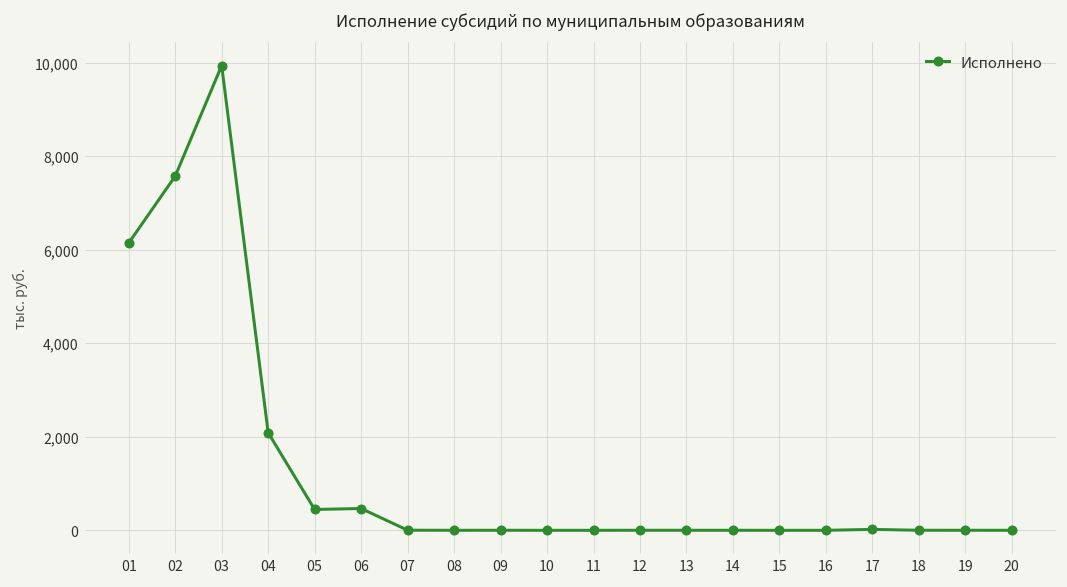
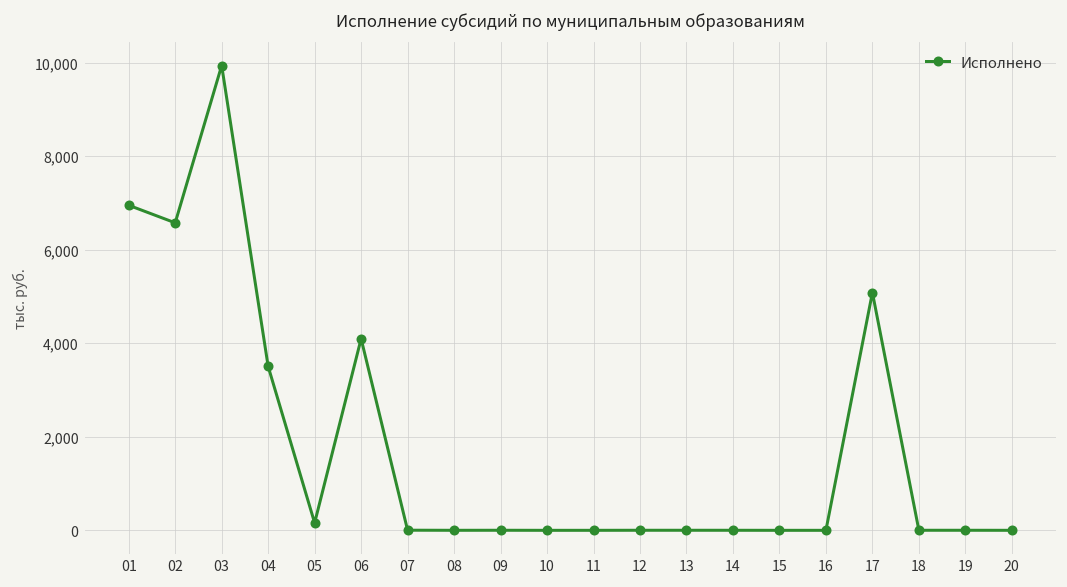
01: 6,100 -> 7,000
02: 7,600 -> 6,600
04: 2,100 -> 3,500
05: 400 -> 200
06: 500 -> 4,100
17: 0 -> 5,100
